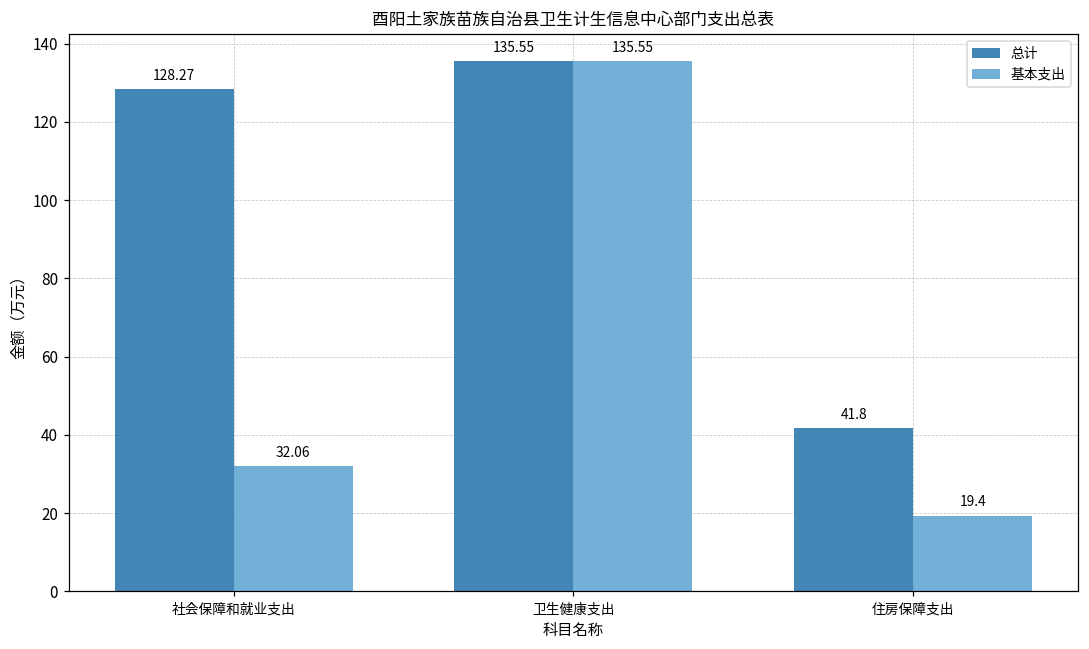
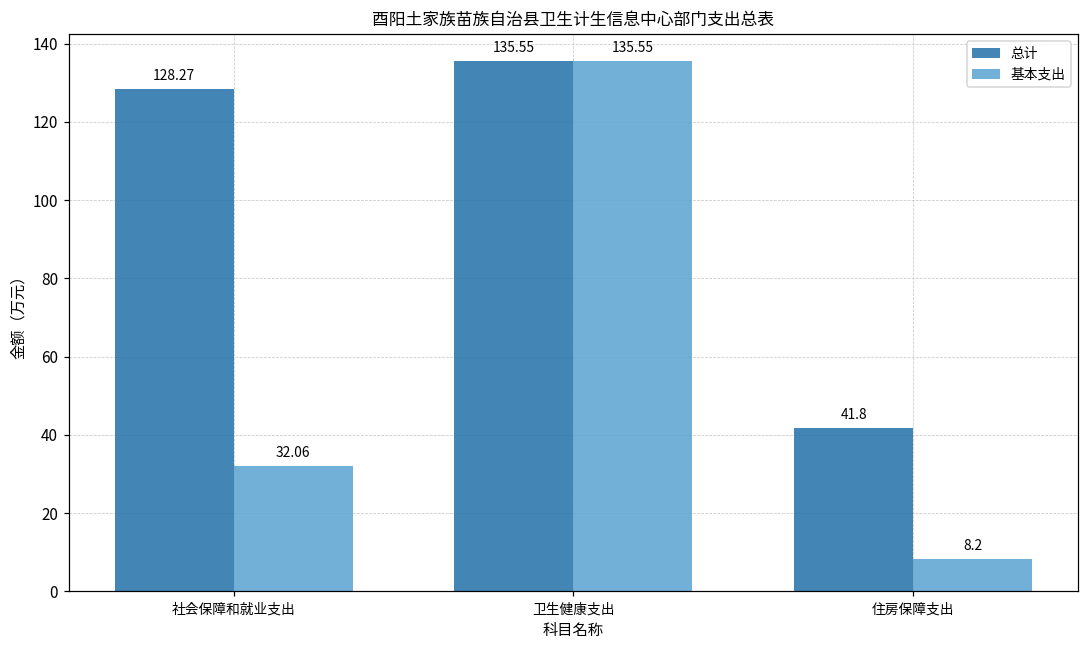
基本支出, 住房保障支出: 19.4 -> 8.2
